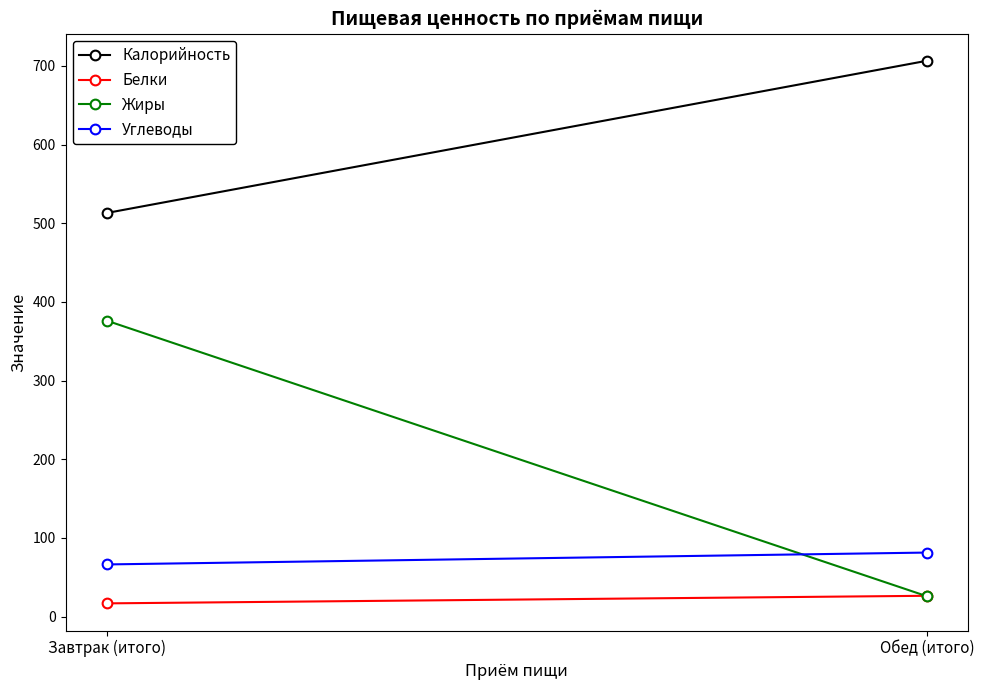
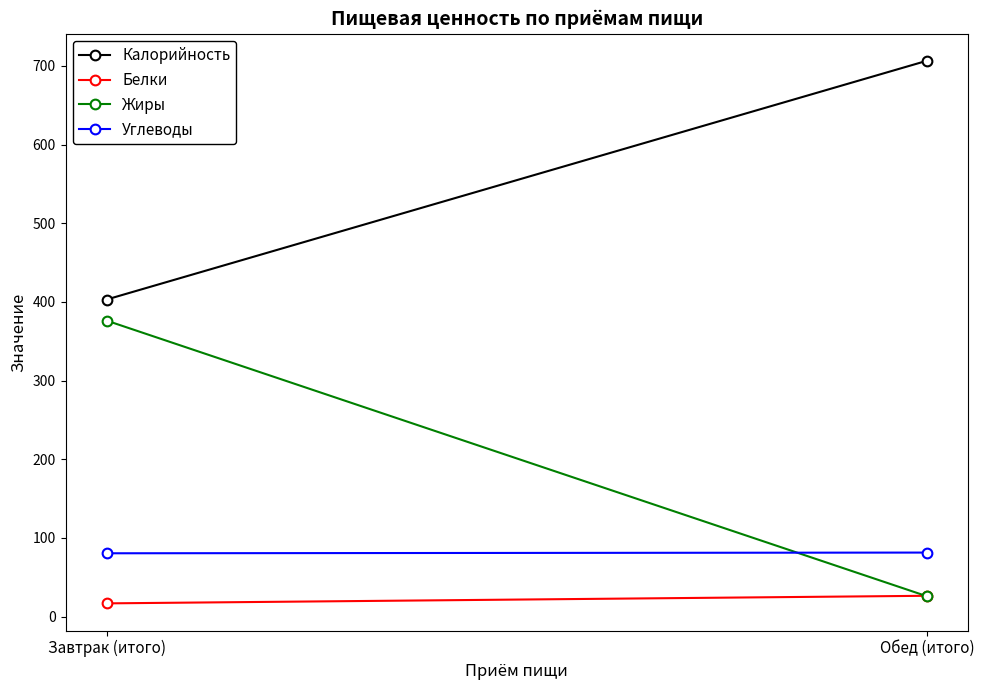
Калорийность, Завтрак (итого): 510 -> 400
Углеводы, Завтрак (итого): 70 -> 80
